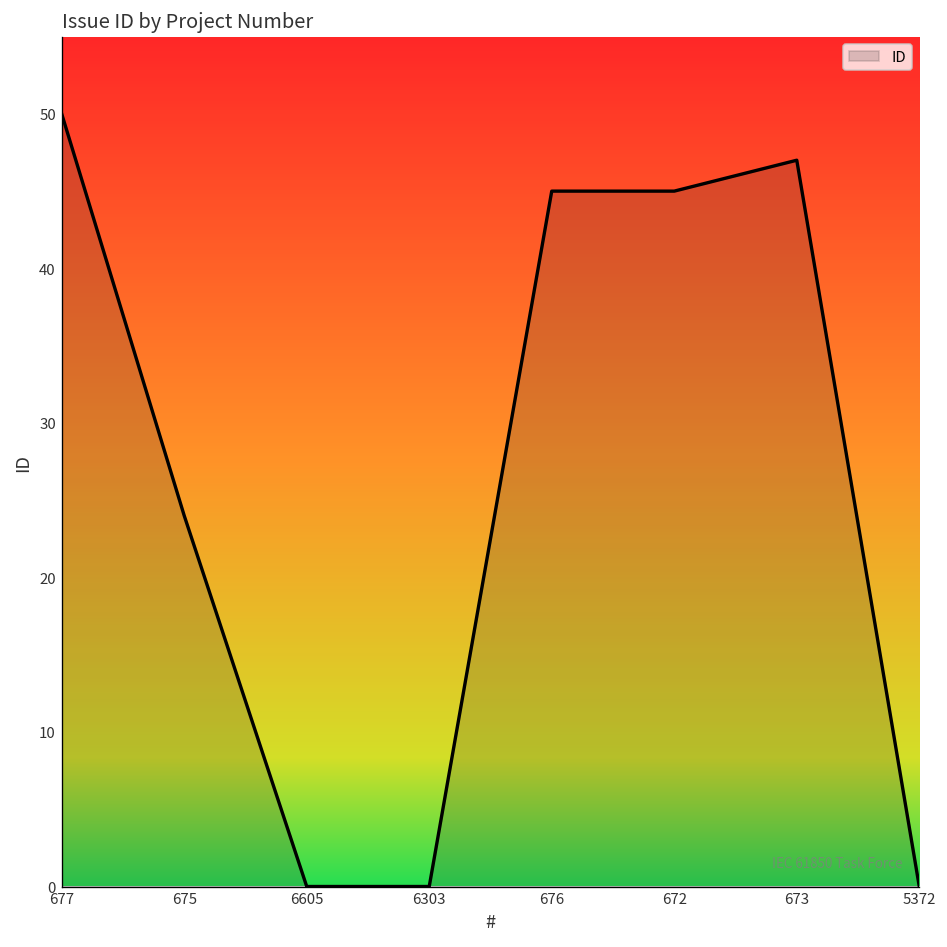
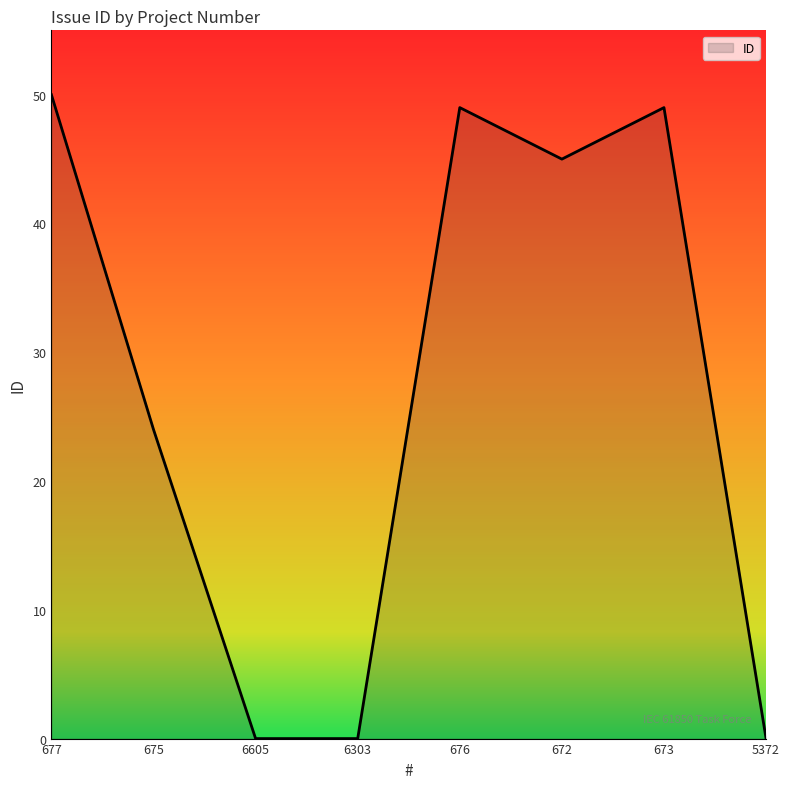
676: 45 -> 49
673: 47 -> 49
